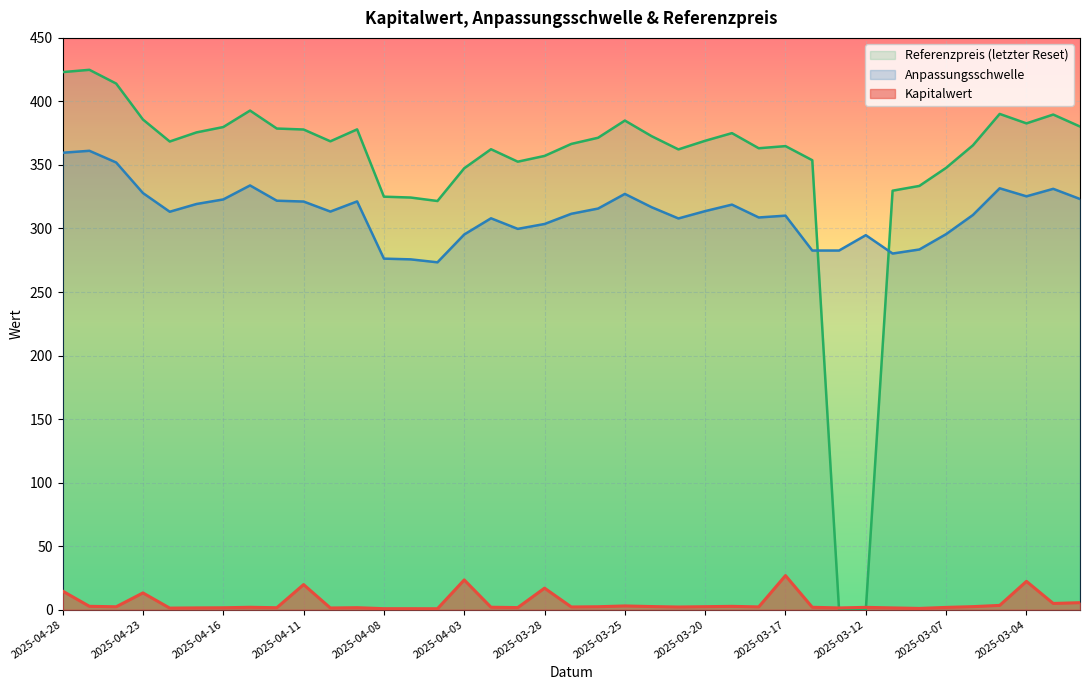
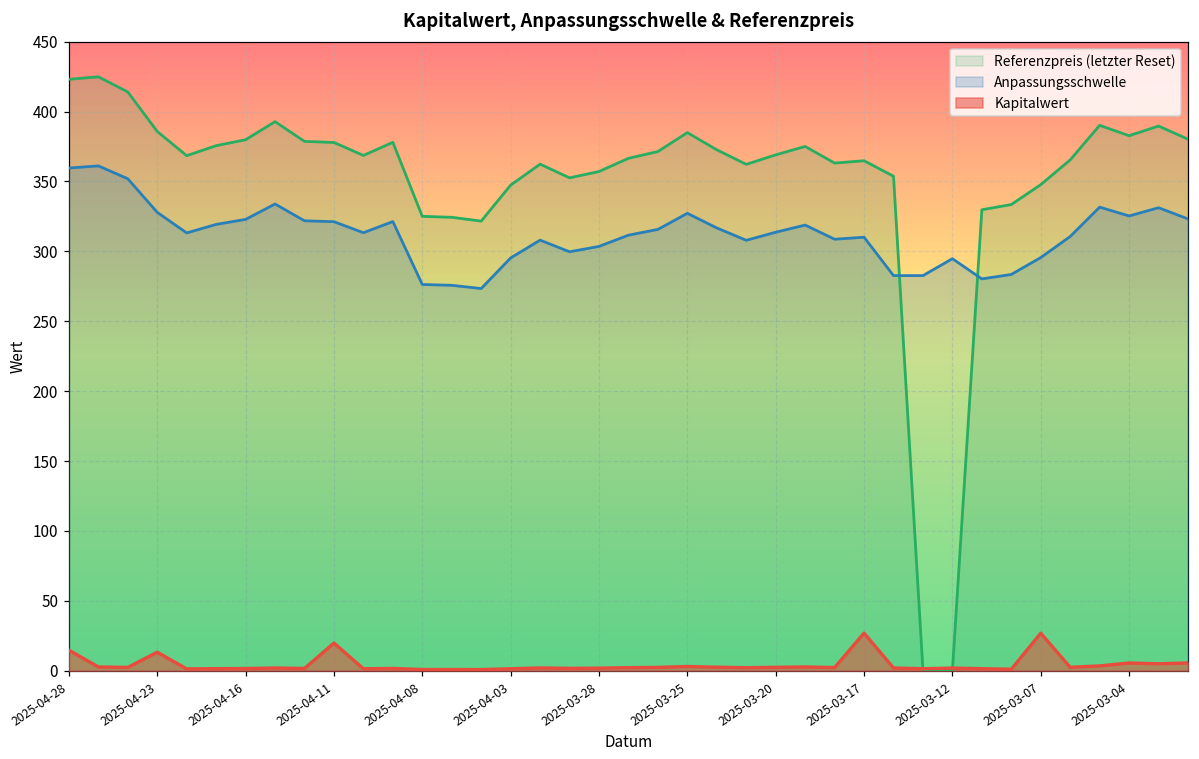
Kapitalwert, 2025-04-03: 23 -> 1
Kapitalwert, 2025-03-28: 17 -> 2
Kapitalwert, 2025-03-07: 2 -> 27
Kapitalwert, 2025-03-04: 22 -> 5
